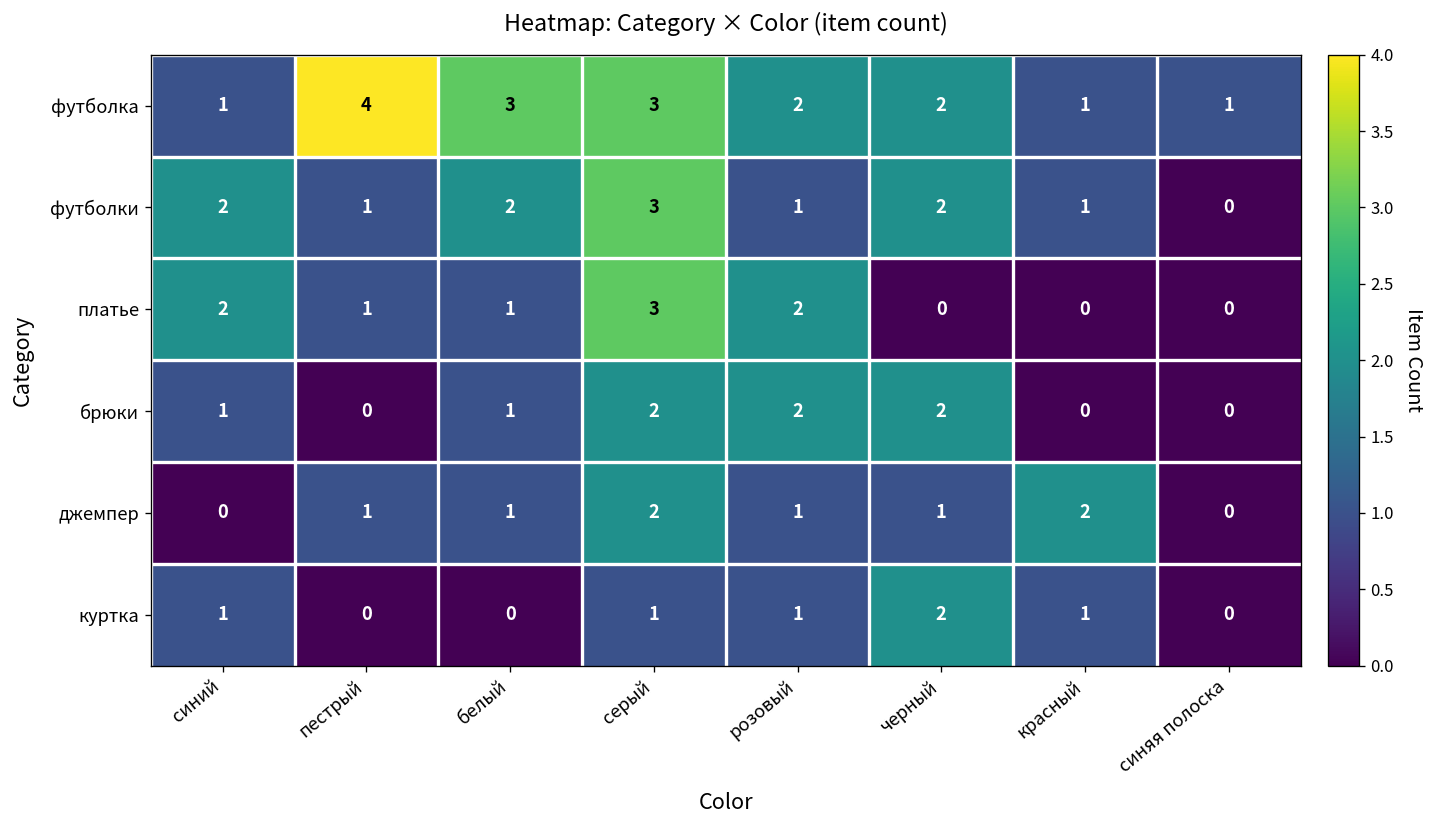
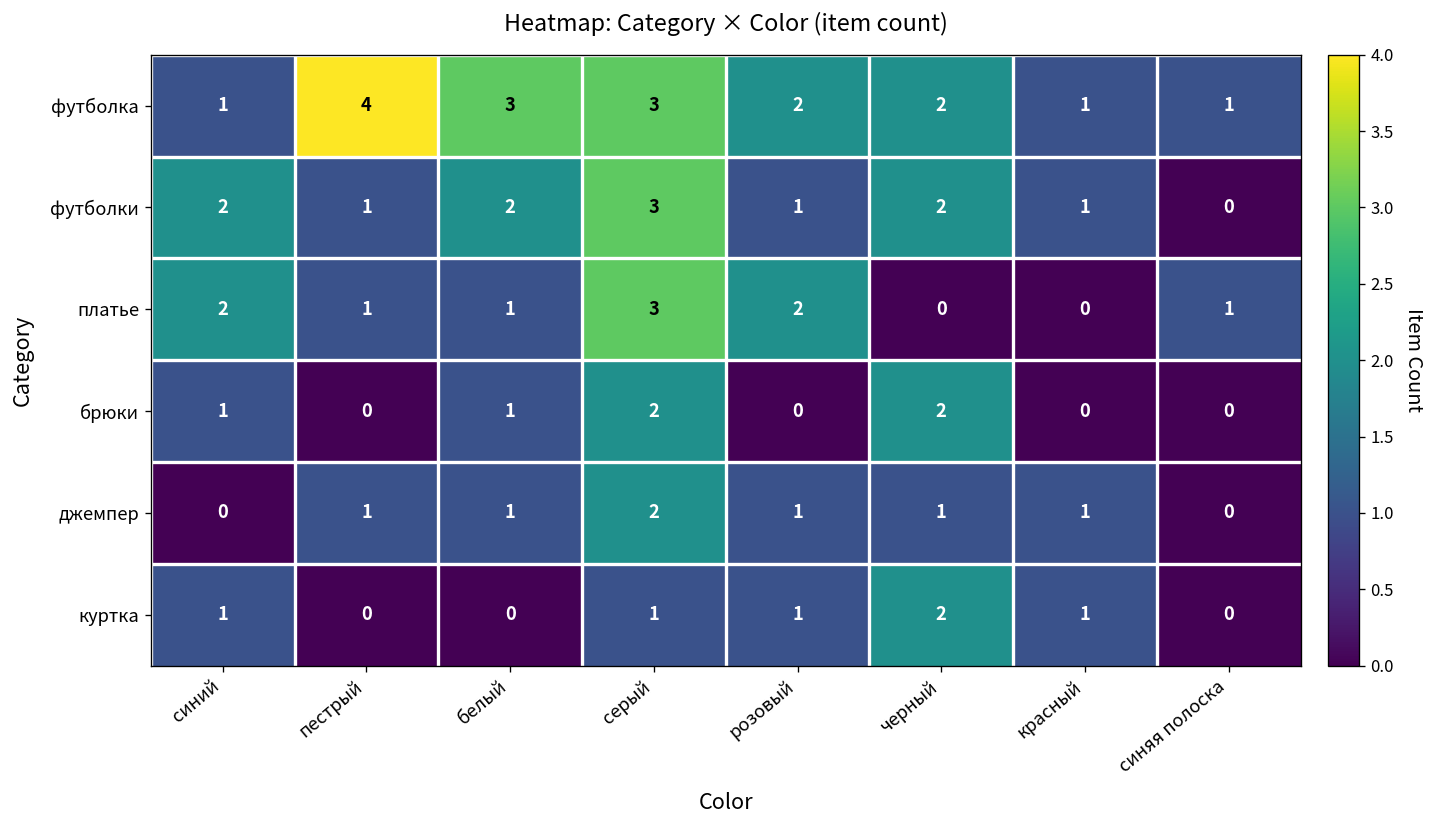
платье, синяя полоска: 0 -> 1
брюки, розовый: 2 -> 0
джемпер, красный: 2 -> 1
